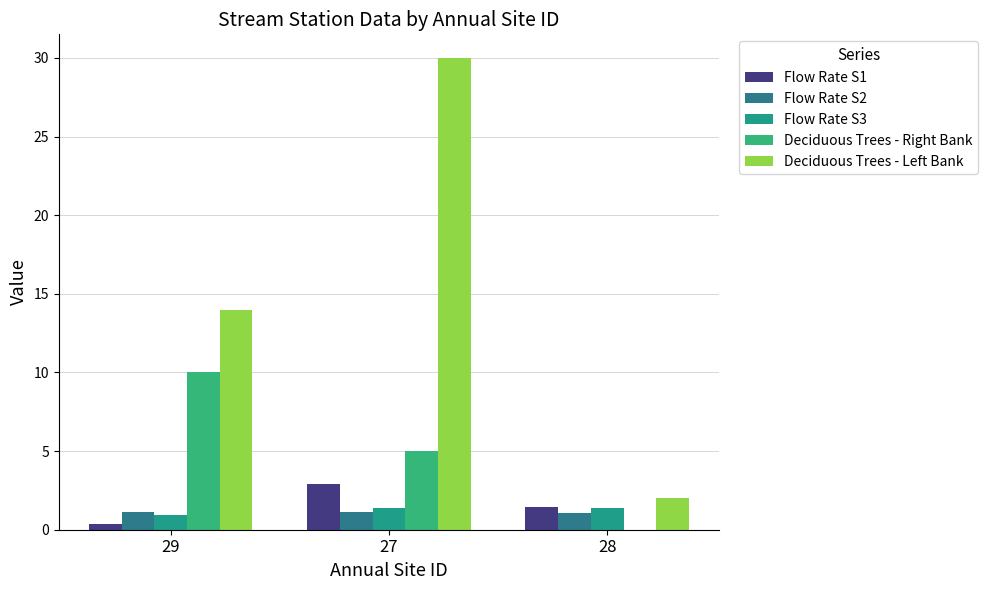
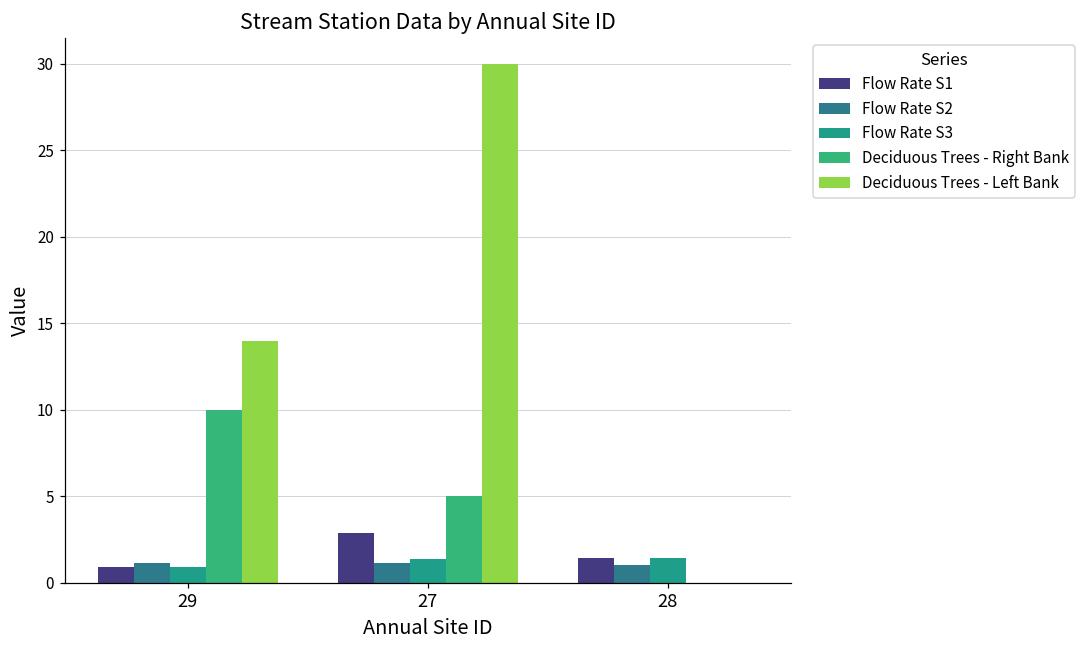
Flow Rate S1, 29: 0.4 -> 0.9
Deciduous Trees - Left Bank, 28: 2 -> 0
